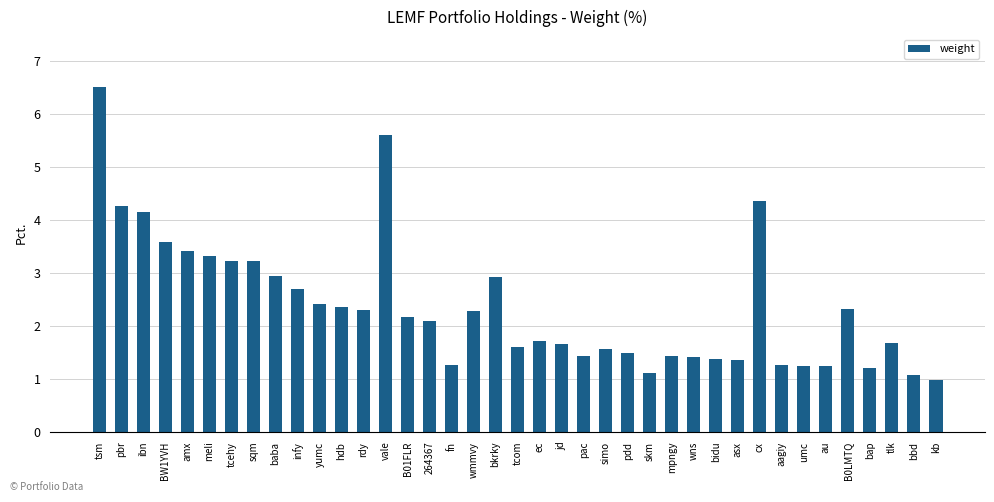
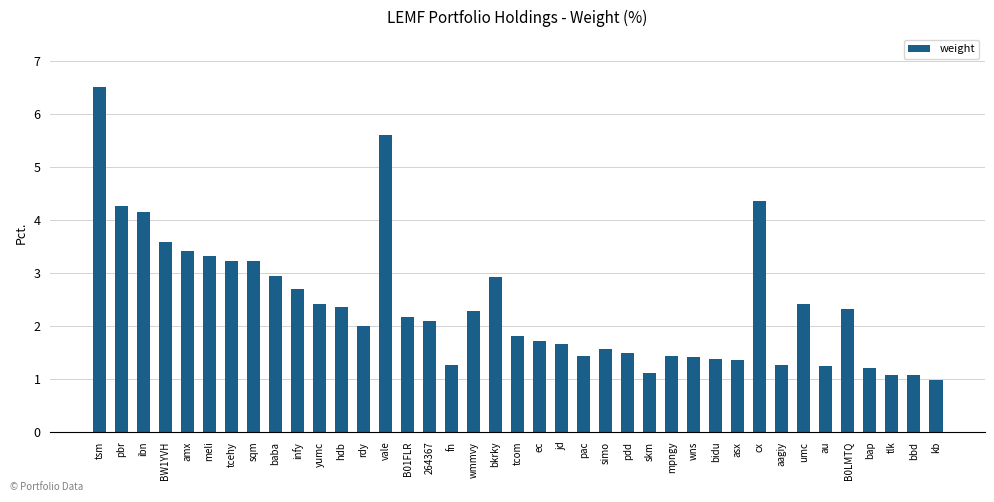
rdy: 2.3 -> 2.0
tcom: 1.6 -> 1.8
umc: 1.2 -> 2.4
tlk: 1.7 -> 1.1
